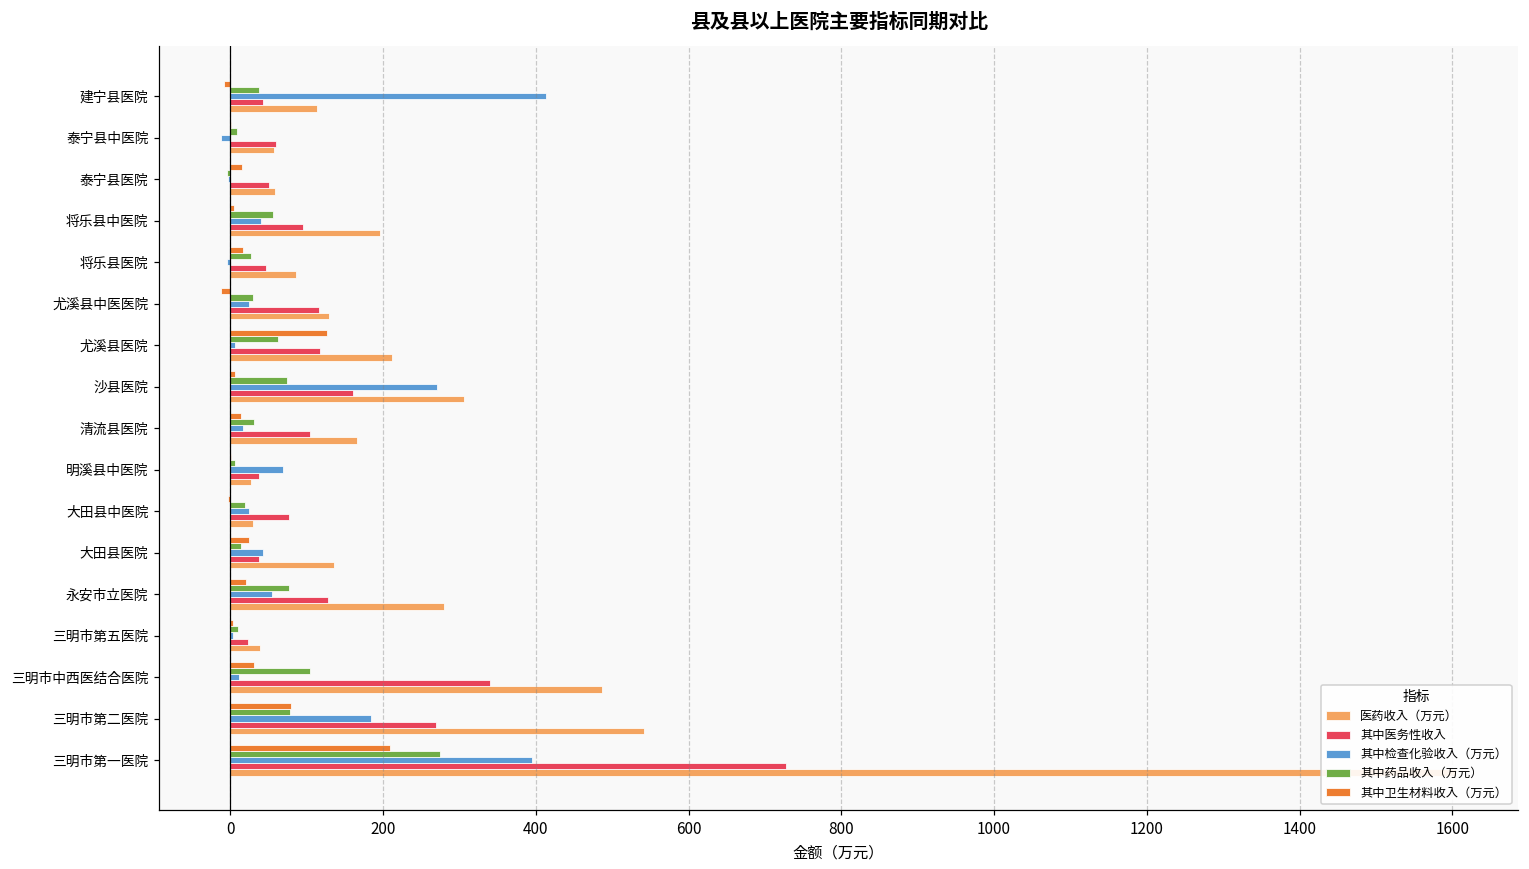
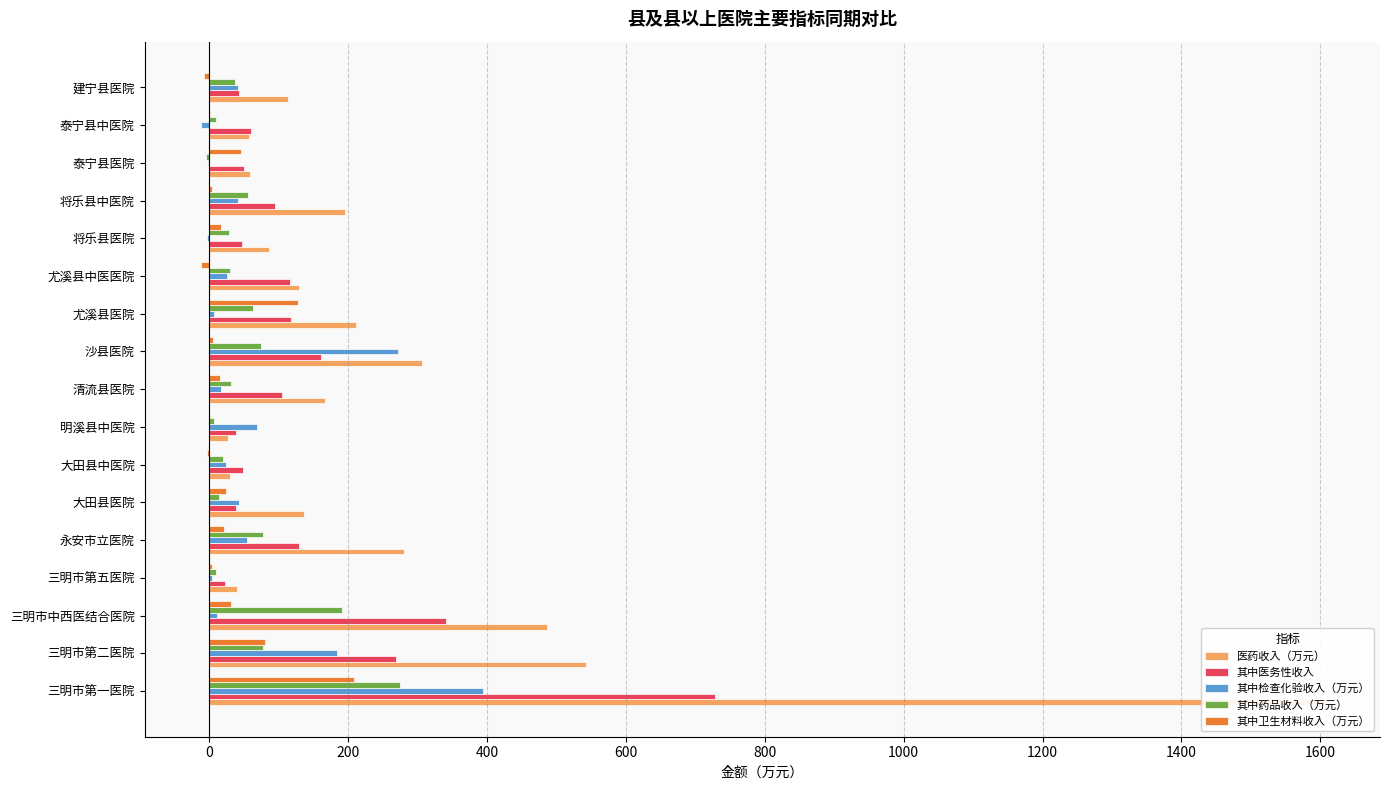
其中检查化验收入（万元）, 建宁县医院: 410 -> 40
其中卫生材料收入（万元）, 泰宁县医院: 20 -> 50
其中医务性收入, 大田县中医院: 80 -> 50
其中药品收入（万元）, 三明市中西医结合医院: 100 -> 190
